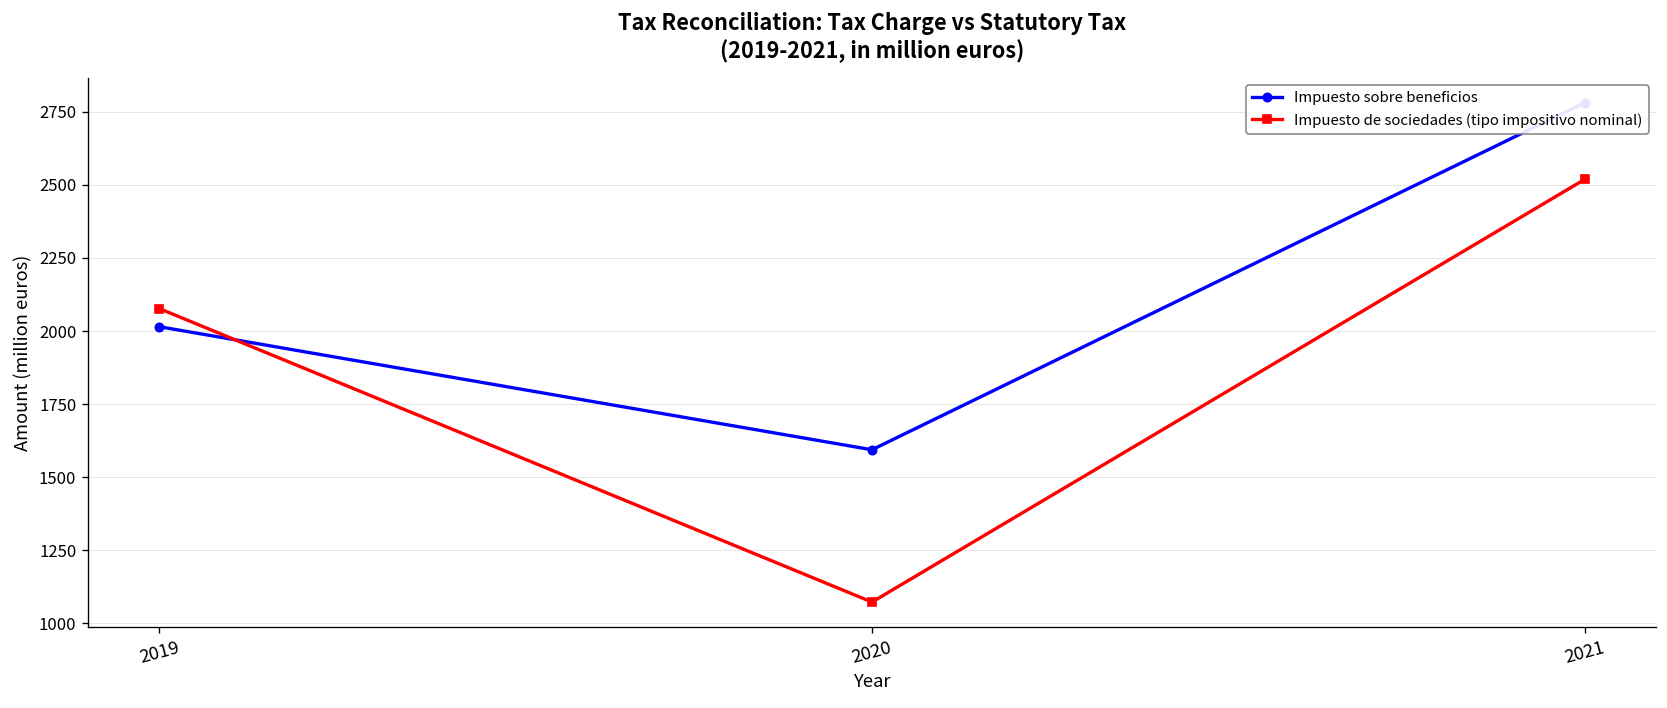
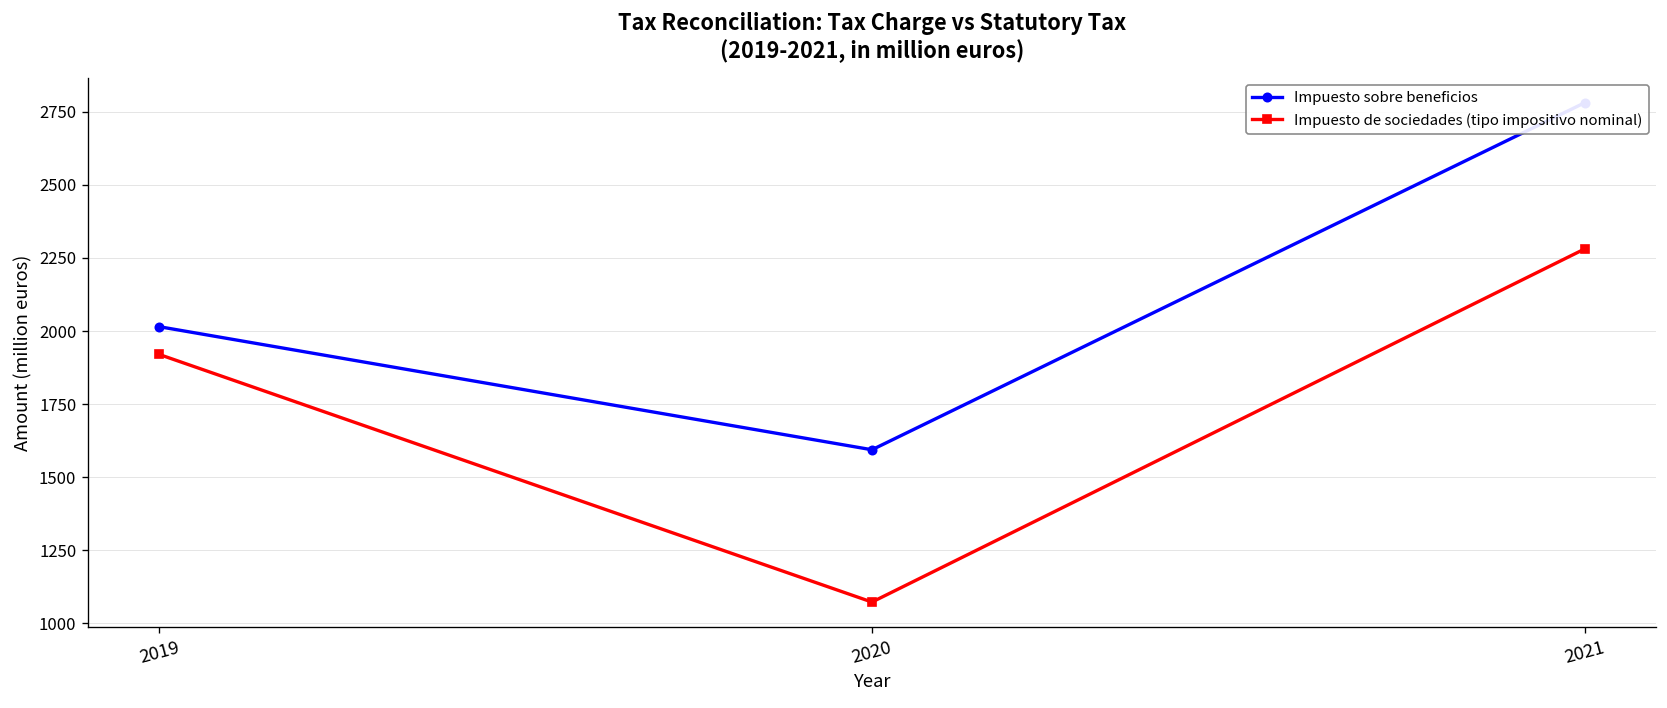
Impuesto de sociedades (tipo impositivo nominal), 2019: 2080 -> 1920
Impuesto de sociedades (tipo impositivo nominal), 2021: 2520 -> 2280
